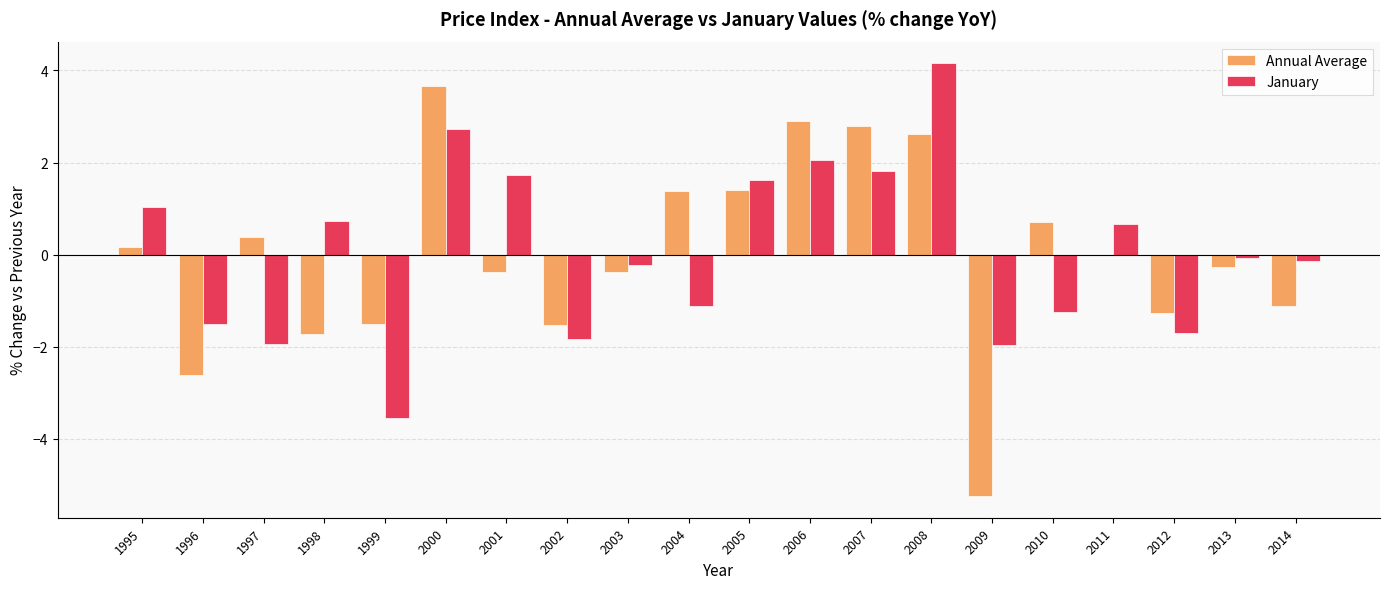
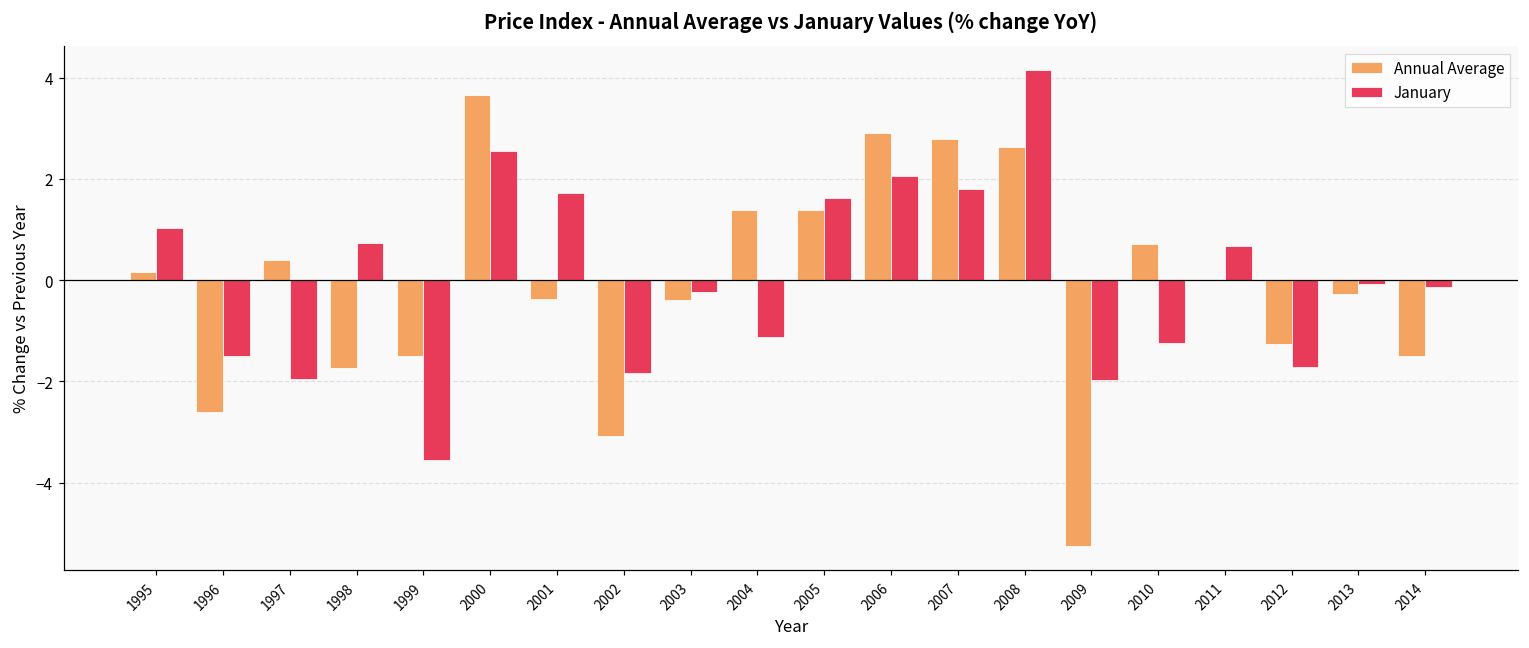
January, 2000: 2.7 -> 2.6
Annual Average, 2002: -1.5 -> -3.1
Annual Average, 2014: -1.1 -> -1.5
